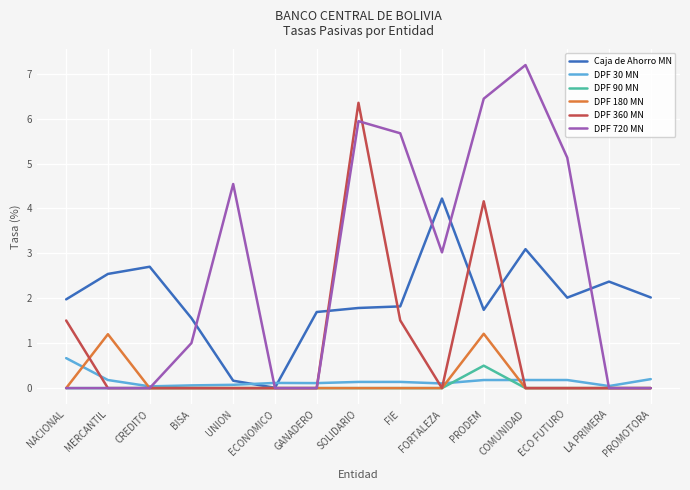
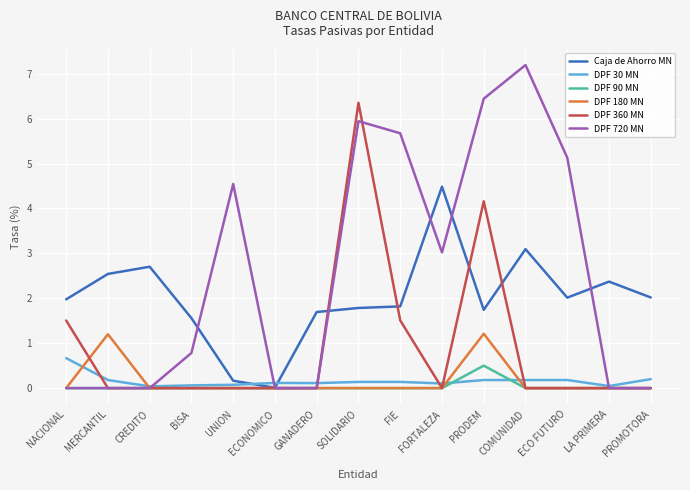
DPF 720 MN, BISA: 1.0 -> 0.8
Caja de Ahorro MN, FORTALEZA: 4.2 -> 4.5
